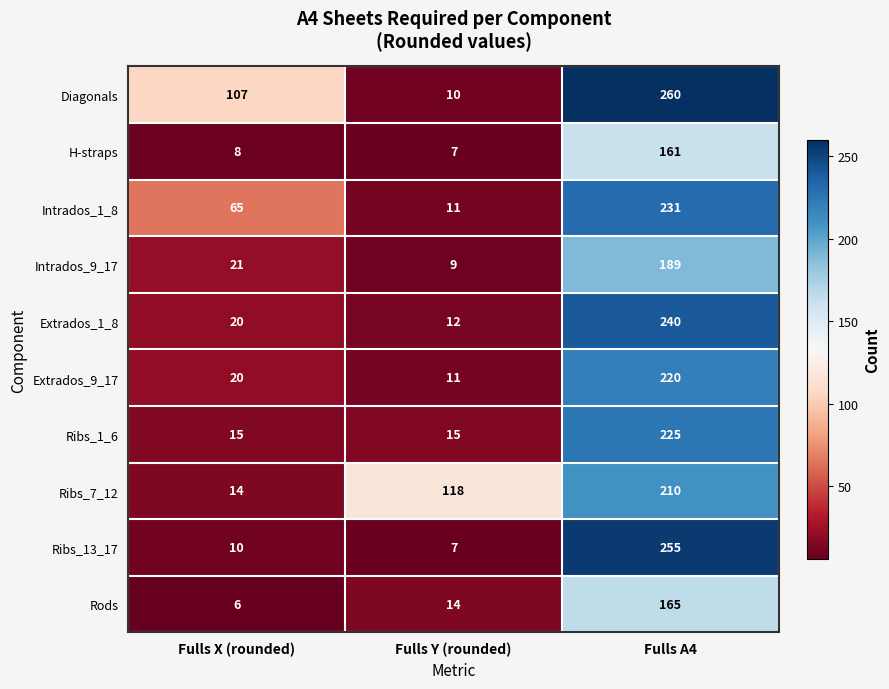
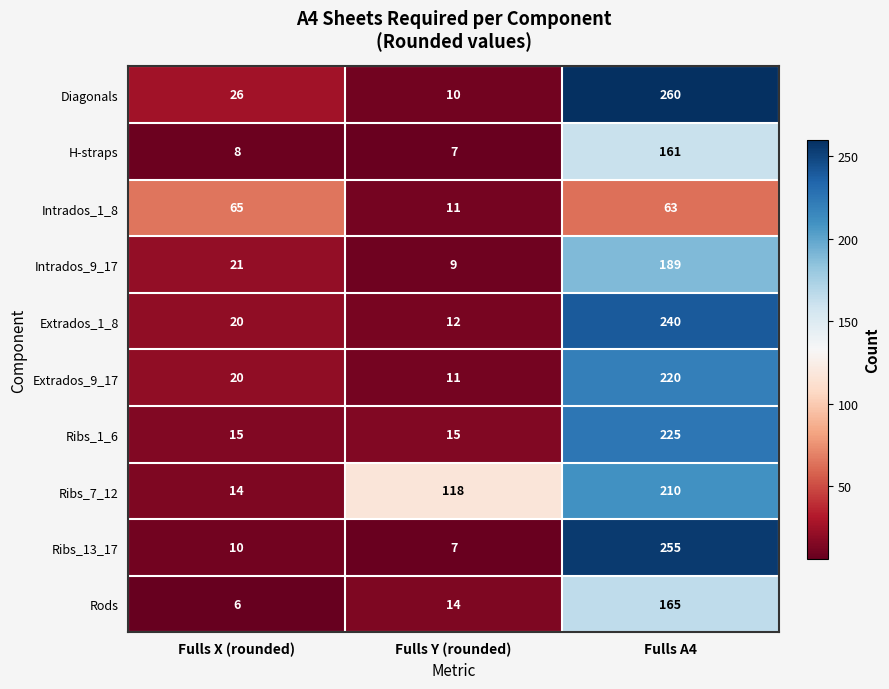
Diagonals, Fulls X (rounded): 107 -> 26
Intrados_1_8, Fulls A4: 231 -> 63
